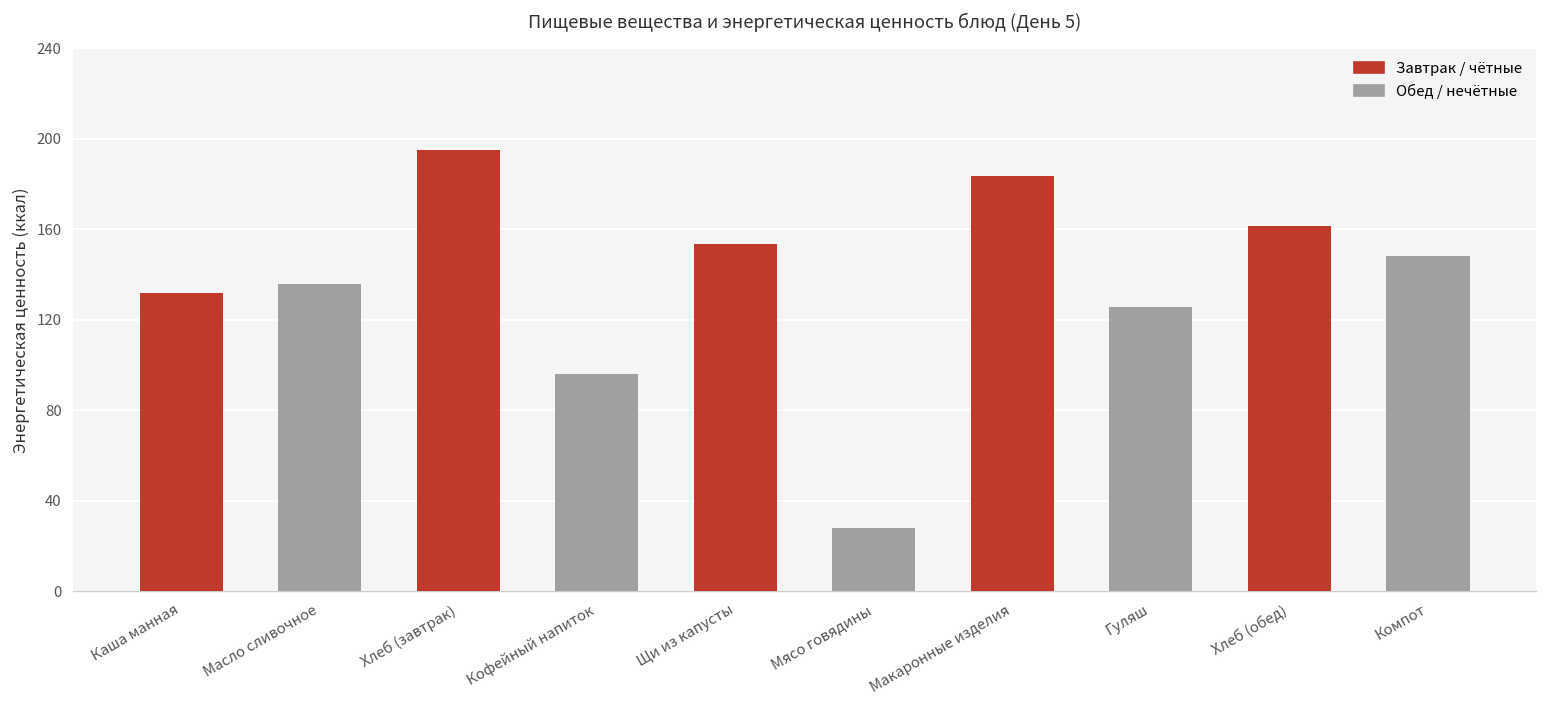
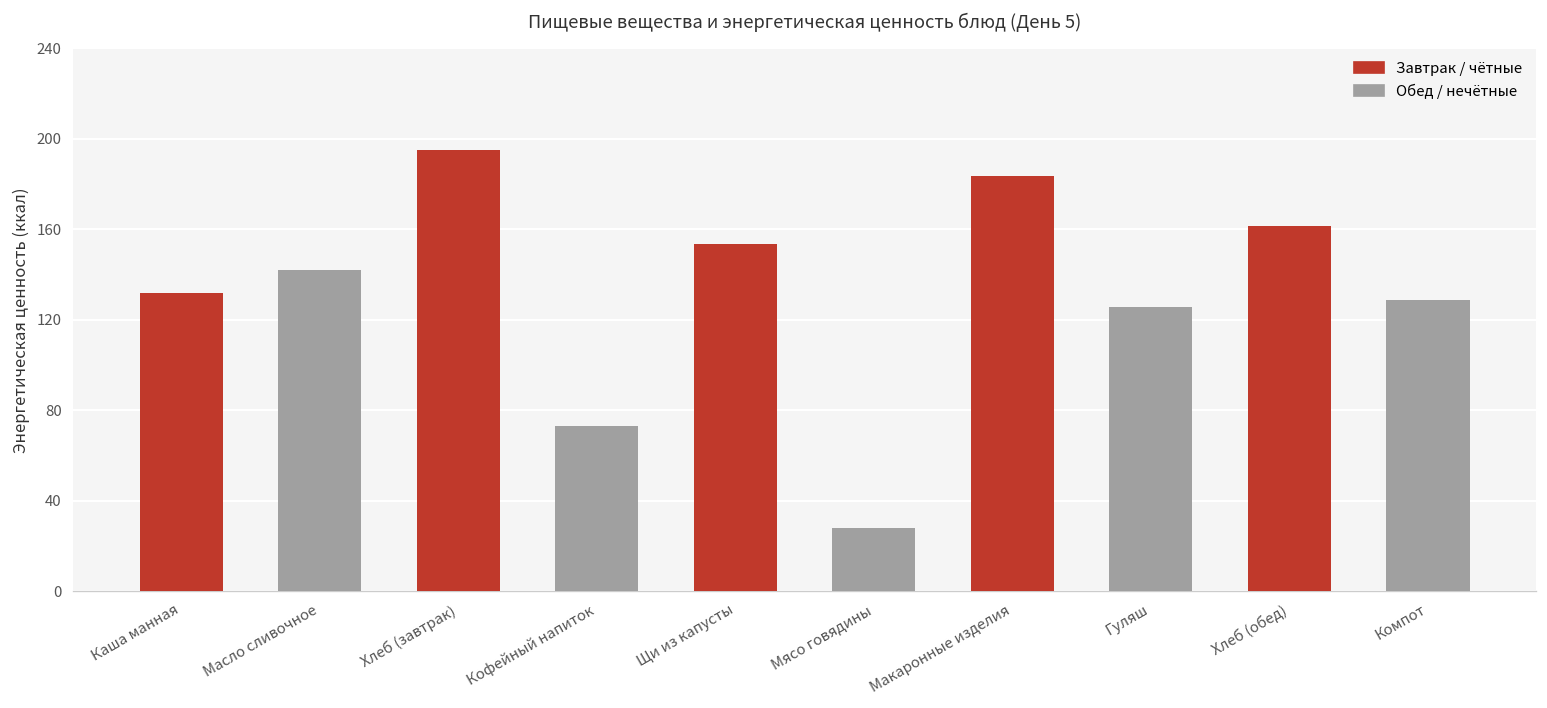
Масло сливочное: 136 -> 142
Кофейный напиток: 96 -> 73
Компот: 148 -> 129
